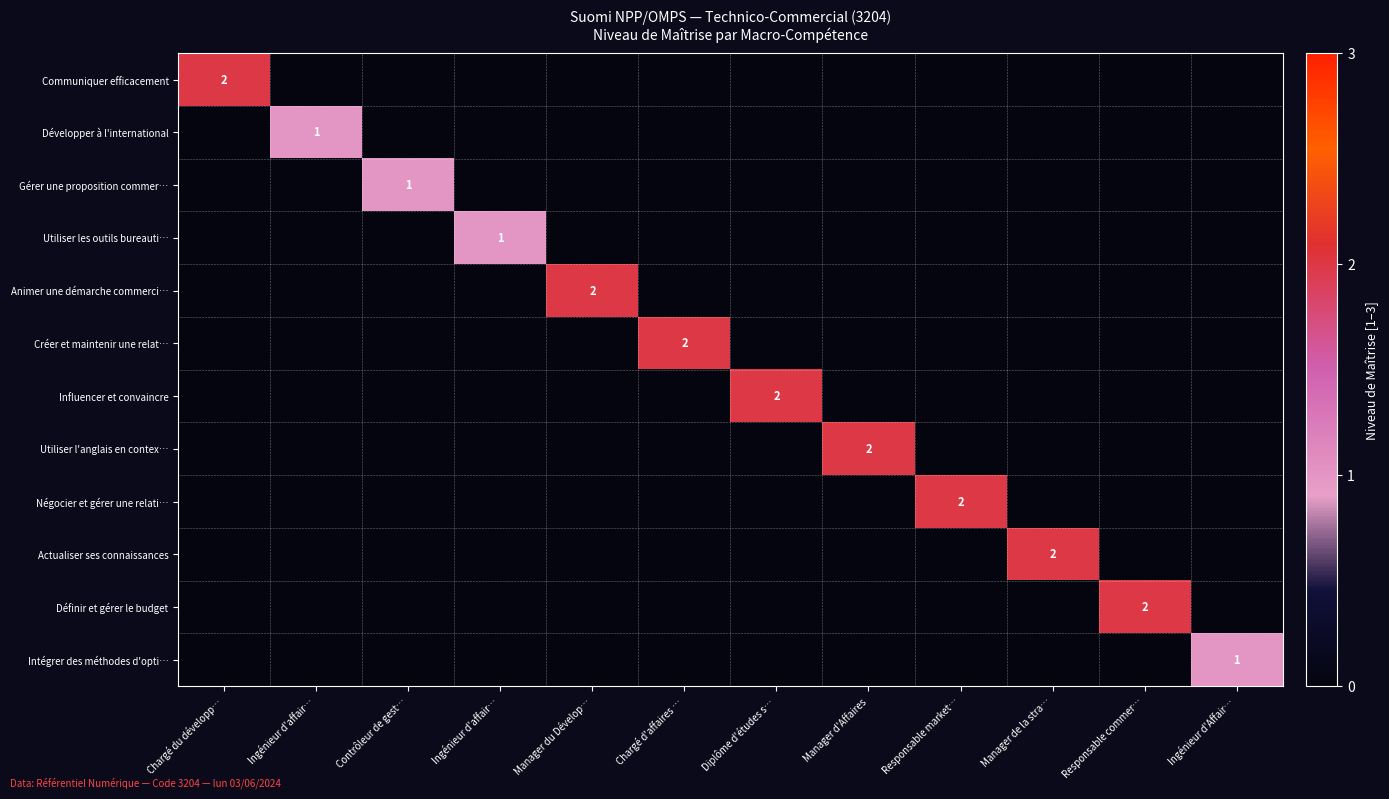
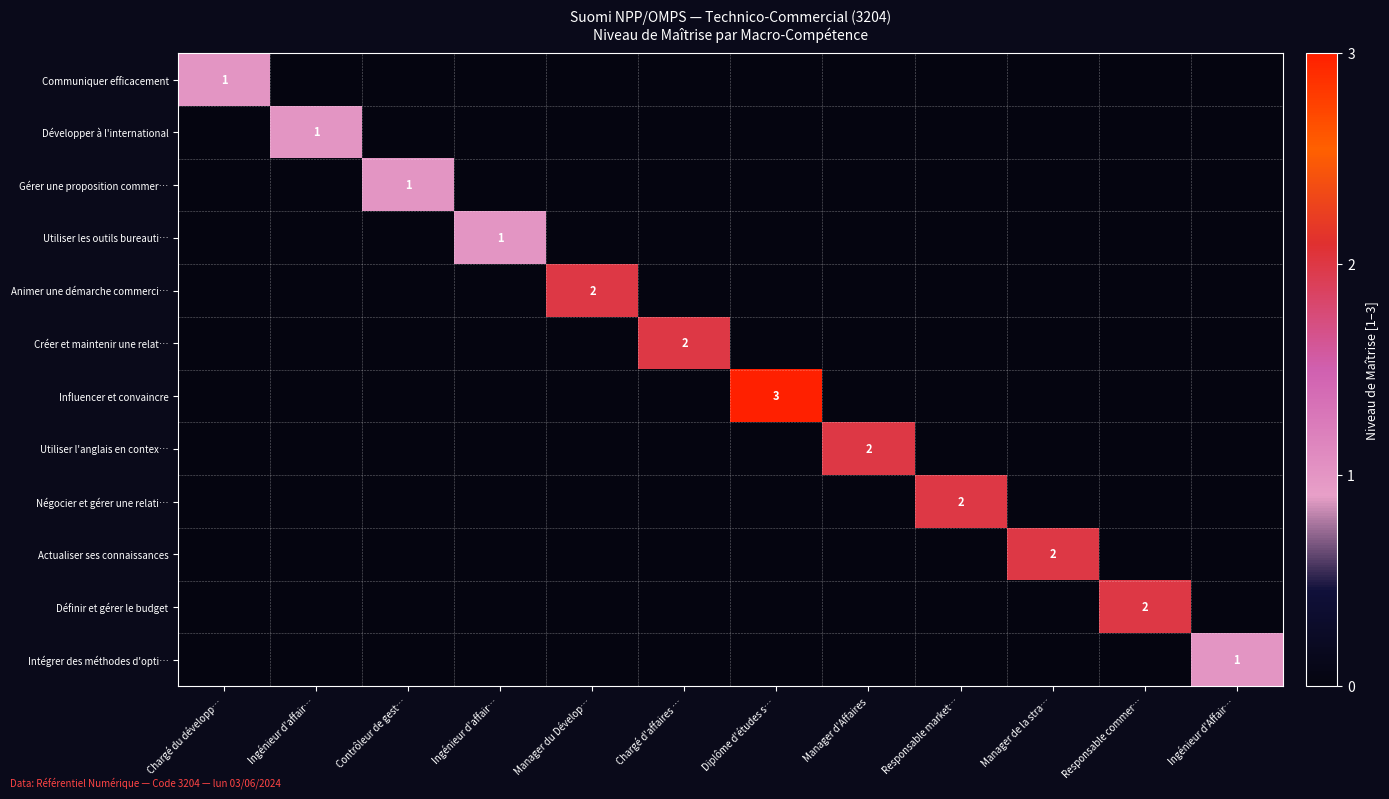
Communiquer efficacement, Chargé du développ…: 2 -> 1
Influencer et convaincre, Diplôme d'études s…: 2 -> 3
